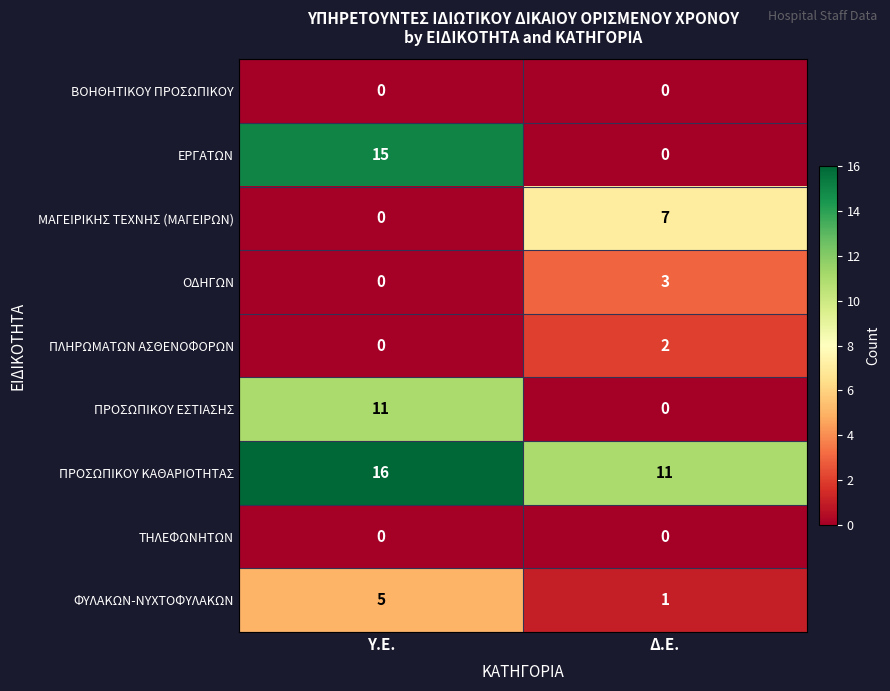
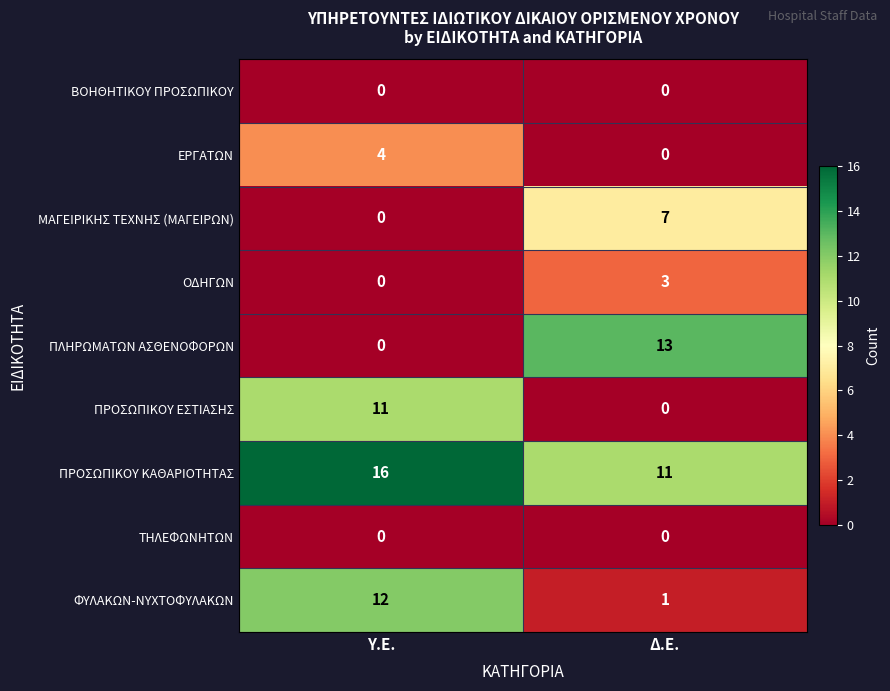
ΕΡΓΑΤΩΝ, Υ.Ε.: 15 -> 4
ΠΛΗΡΩΜΑΤΩΝ ΑΣΘΕΝΟΦΟΡΩΝ, Δ.Ε.: 2 -> 13
ΦΥΛΑΚΩΝ-ΝΥΧΤΟΦΥΛΑΚΩΝ, Υ.Ε.: 5 -> 12
